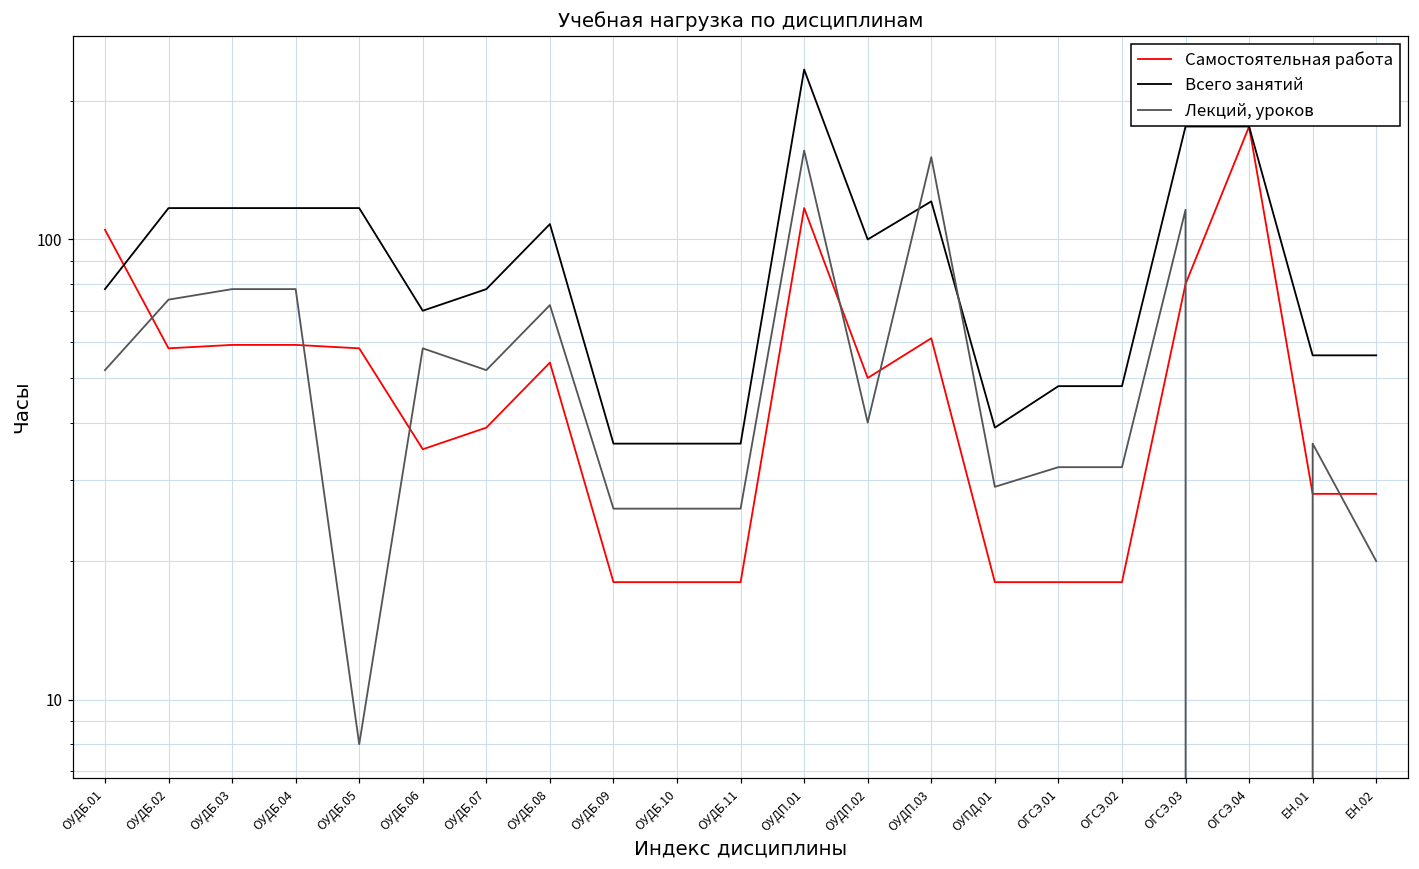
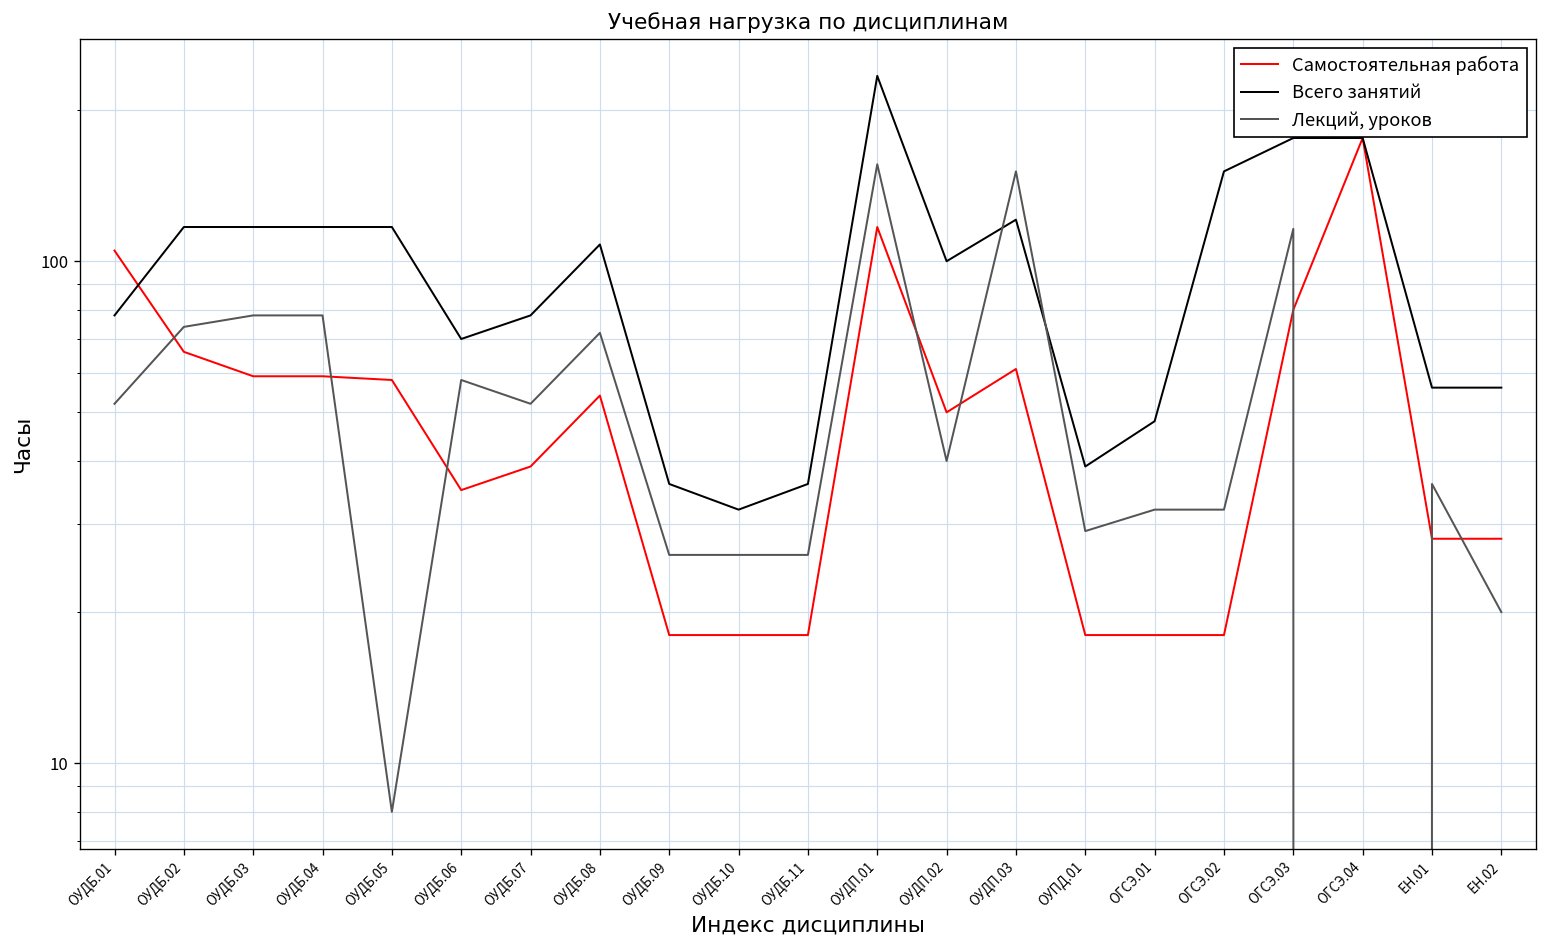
Самостоятельная работа, ОУДБ.02: 58 -> 66
Всего занятий, ОУДБ.10: 36 -> 32
Всего занятий, ОГСЭ.02: 48 -> 151
